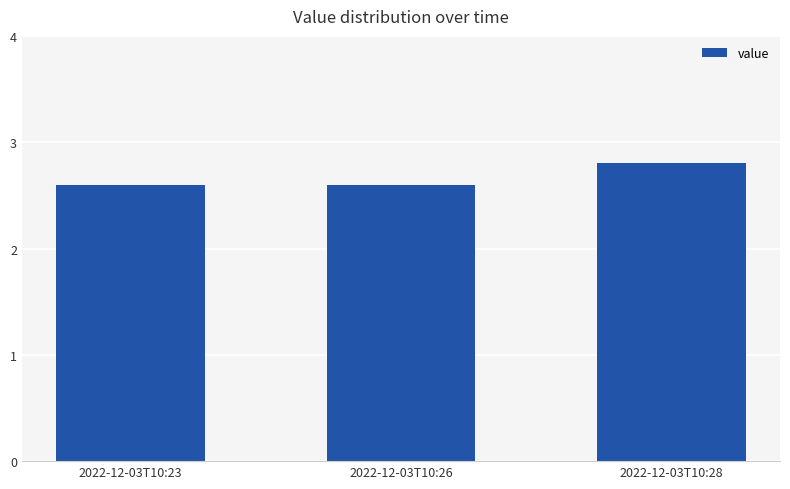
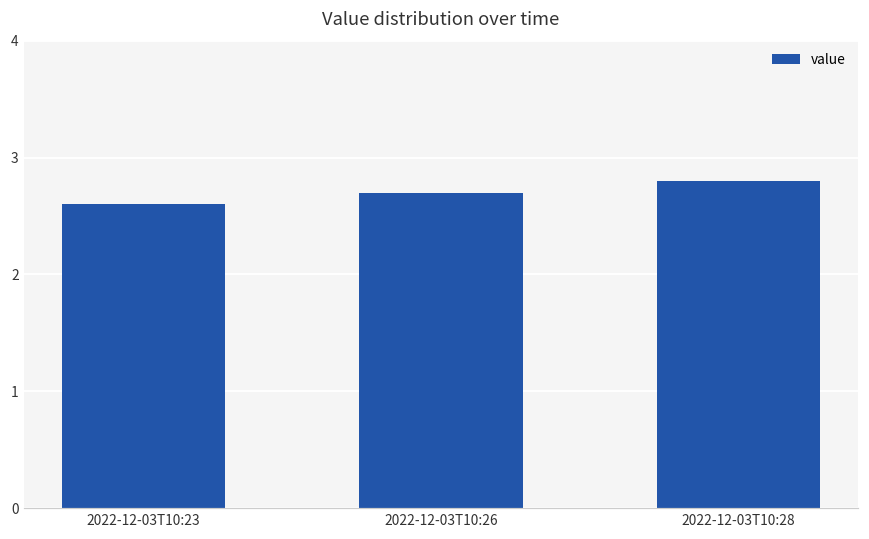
2022-12-03T10:26: 2.6 -> 2.7
